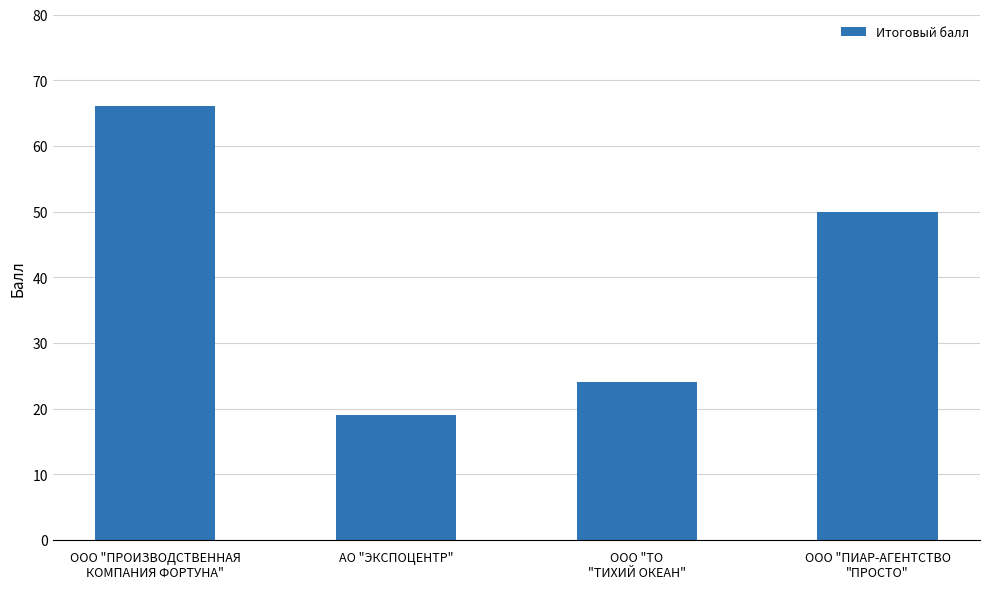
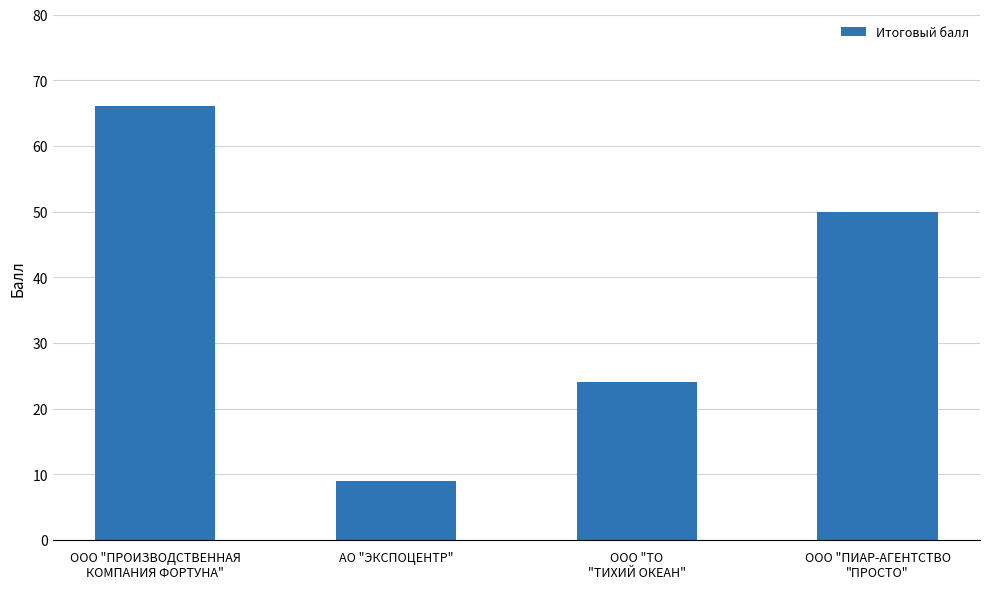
АО "ЭКСПОЦЕНТР": 19 -> 9
